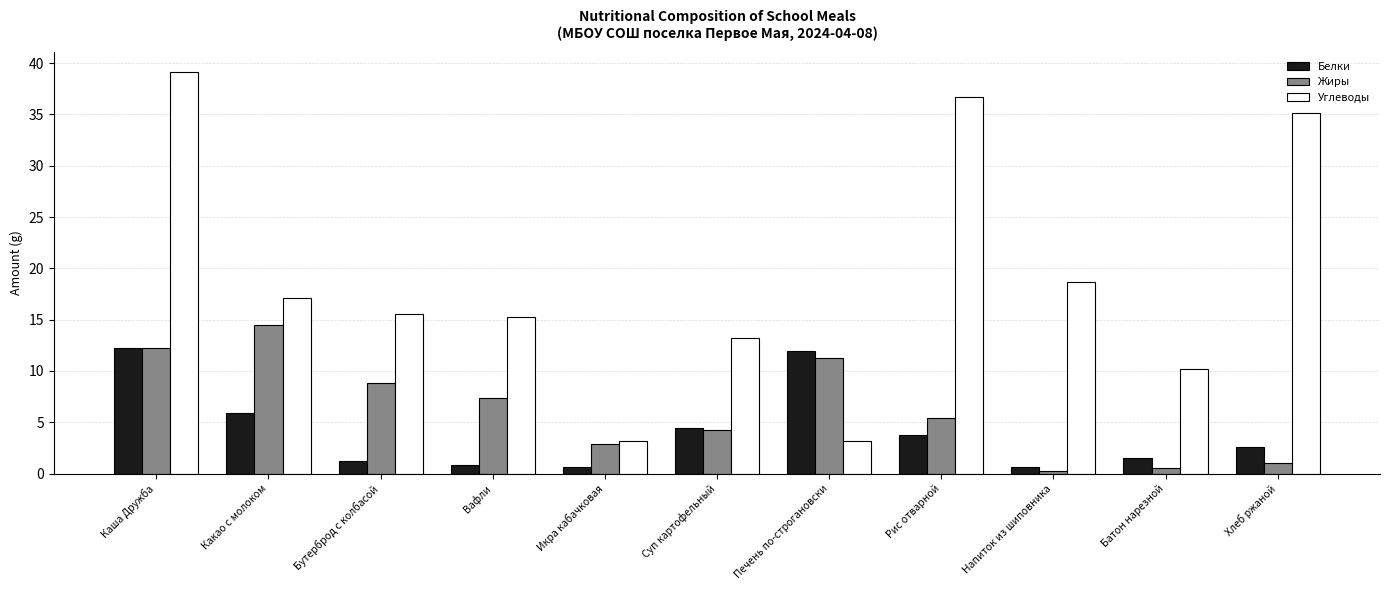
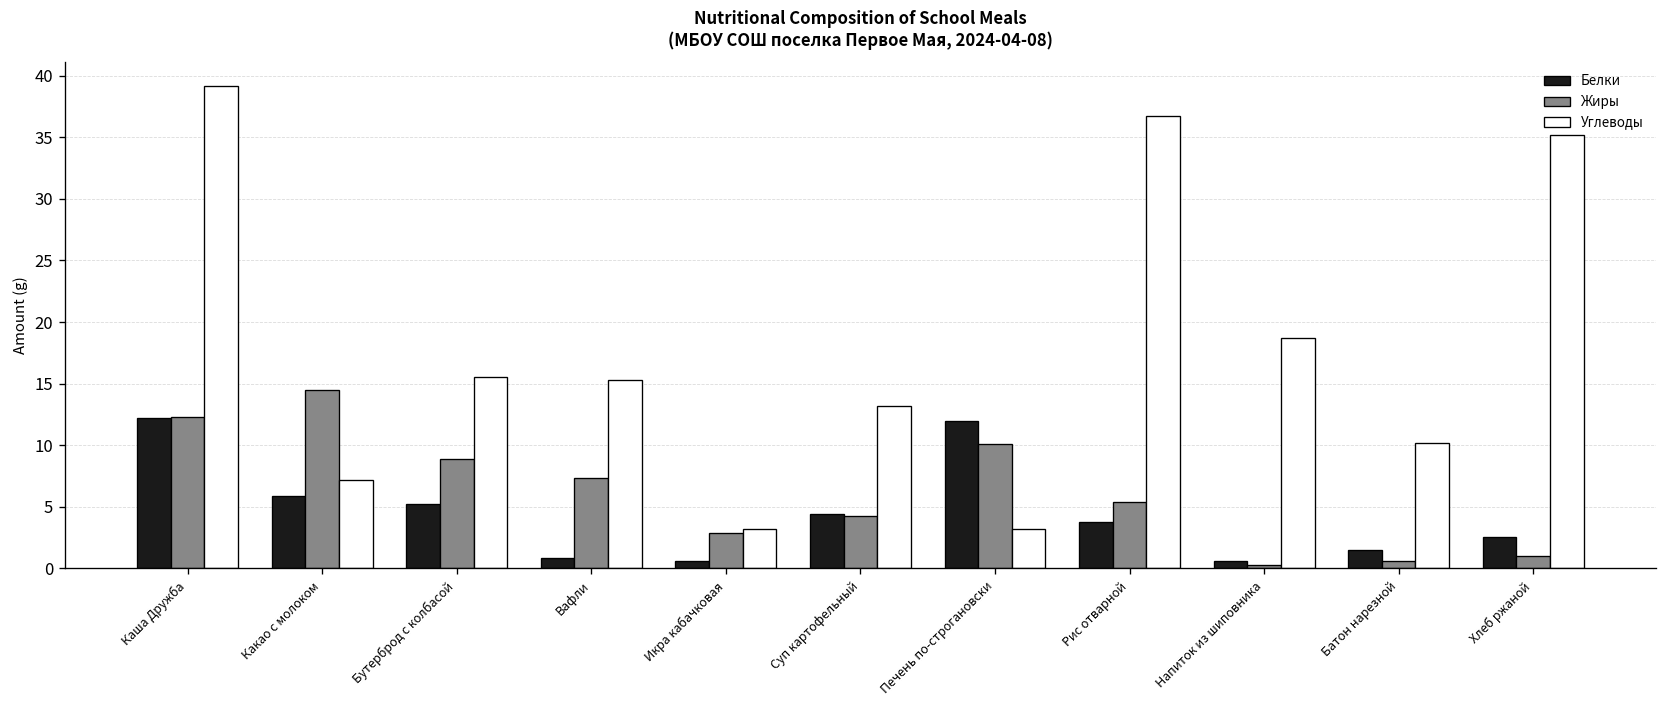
Углеводы, Какао с молоком: 17.1 -> 7.2
Белки, Бутерброд с колбасой: 1.2 -> 5.3
Жиры, Печень по-строгановски: 11.3 -> 10.1
